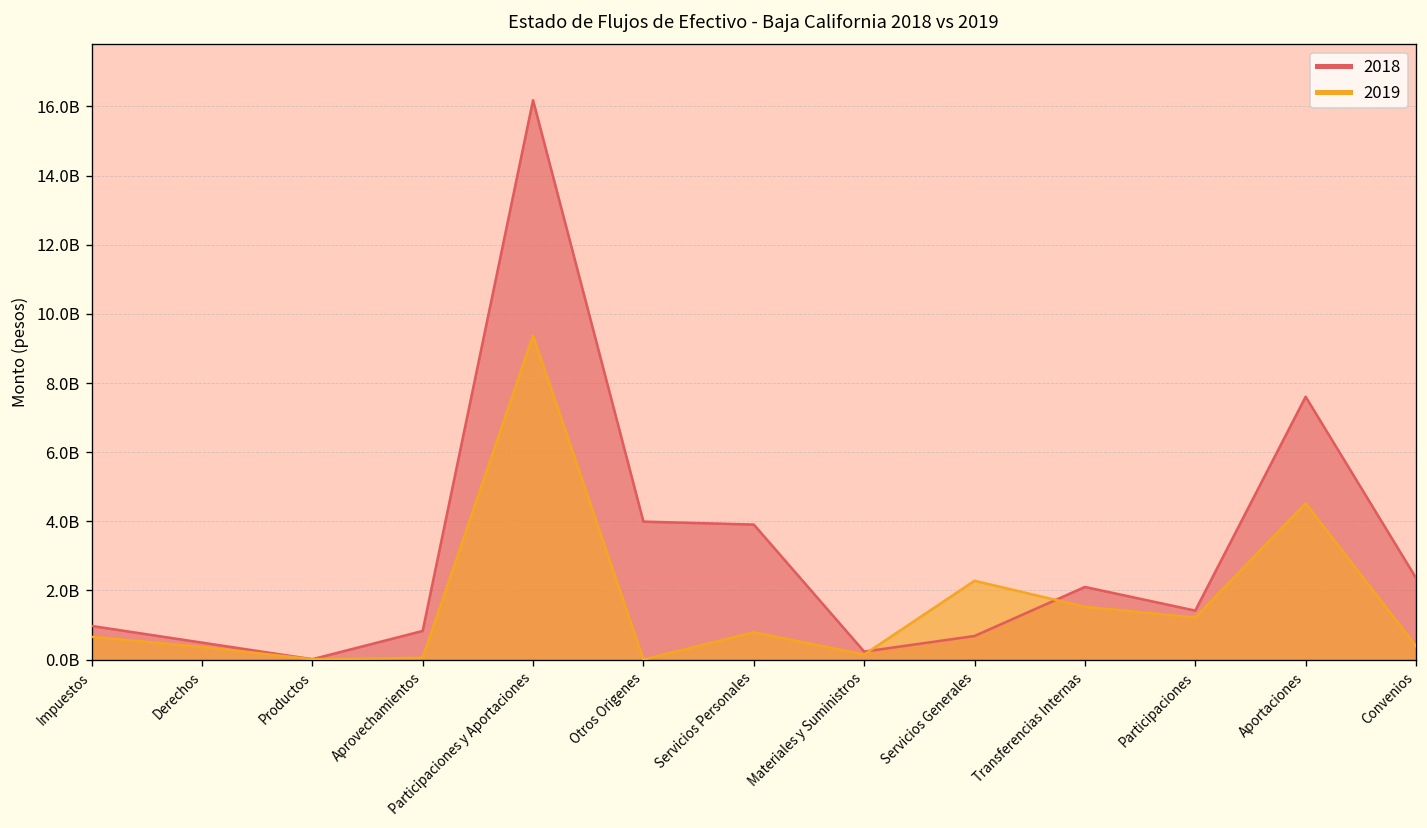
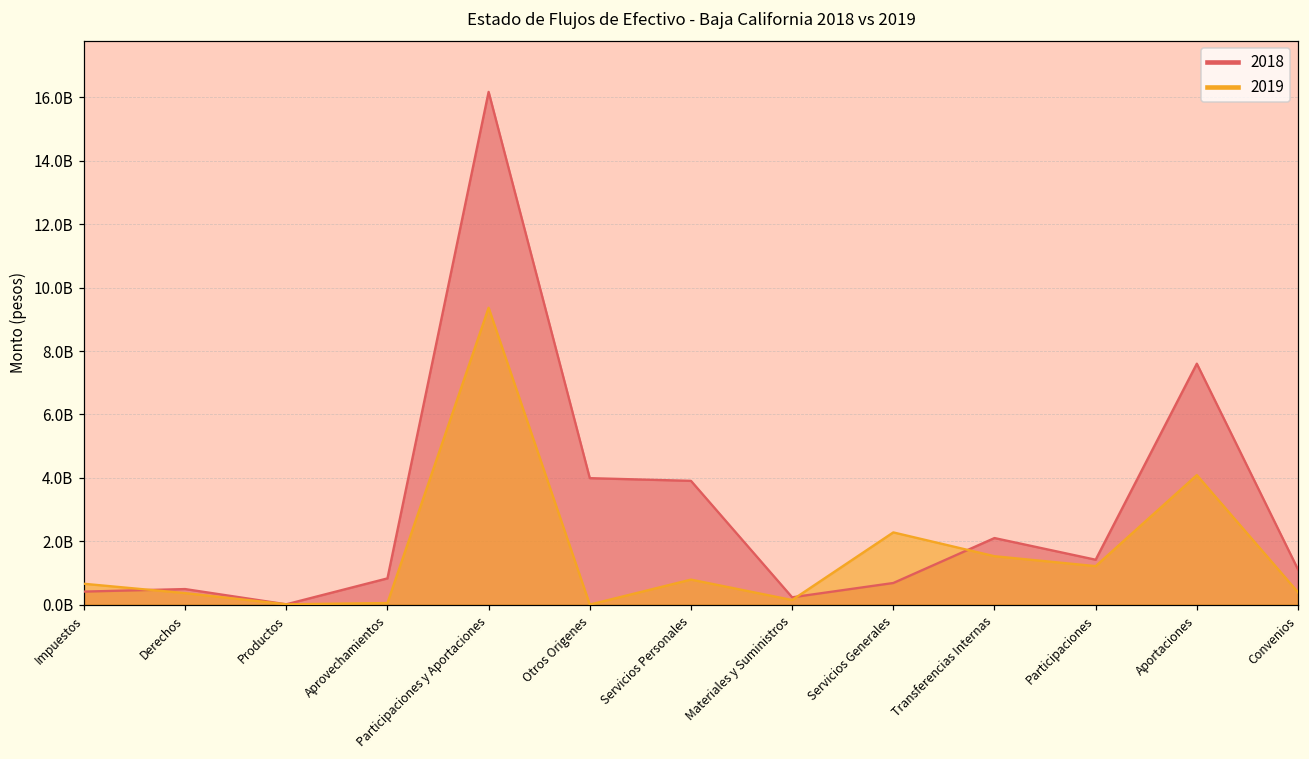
2018, Impuestos: 1000000000 -> 400000000
2019, Aportaciones: 4500000000 -> 4100000000
2018, Convenios: 2400000000 -> 1100000000
